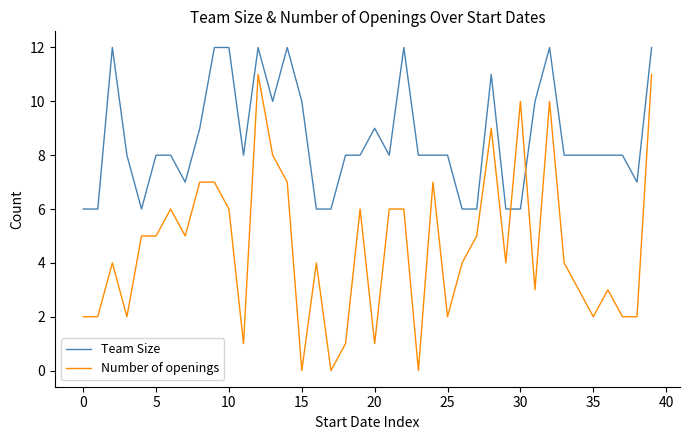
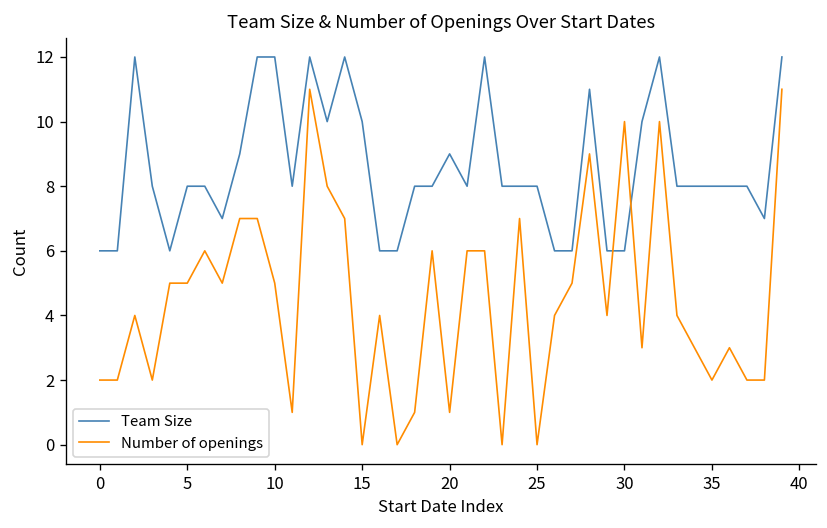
Number of openings, 10: 6 -> 5
Number of openings, 25: 2 -> 0
